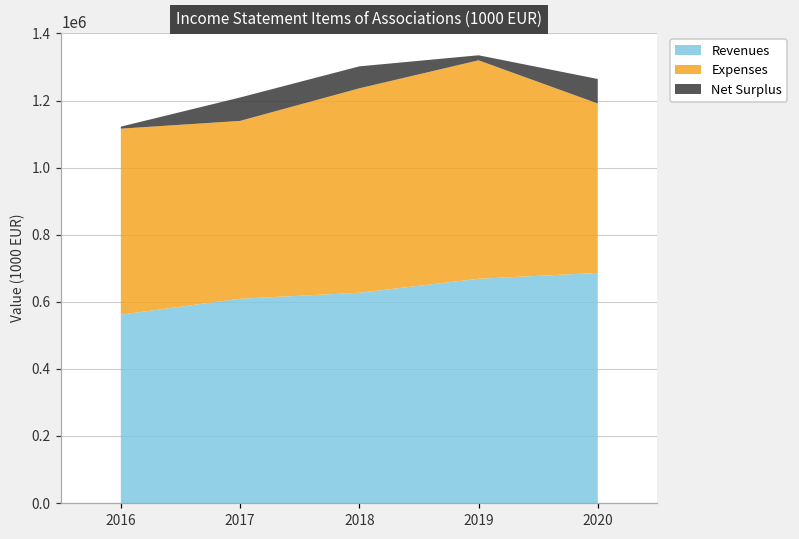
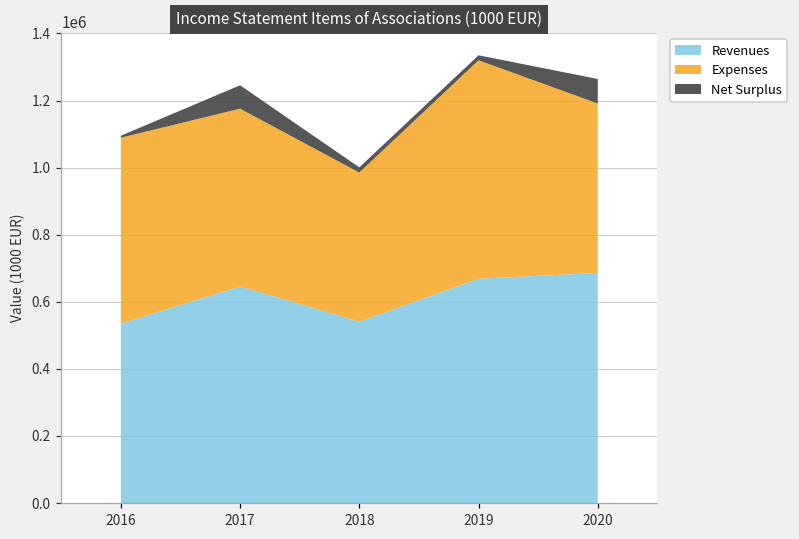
Revenues, 2016: 560000 -> 530000
Revenues, 2017: 610000 -> 650000
Revenues, 2018: 630000 -> 540000
Expenses, 2018: 610000 -> 440000
Net Surplus, 2018: 70000 -> 20000
